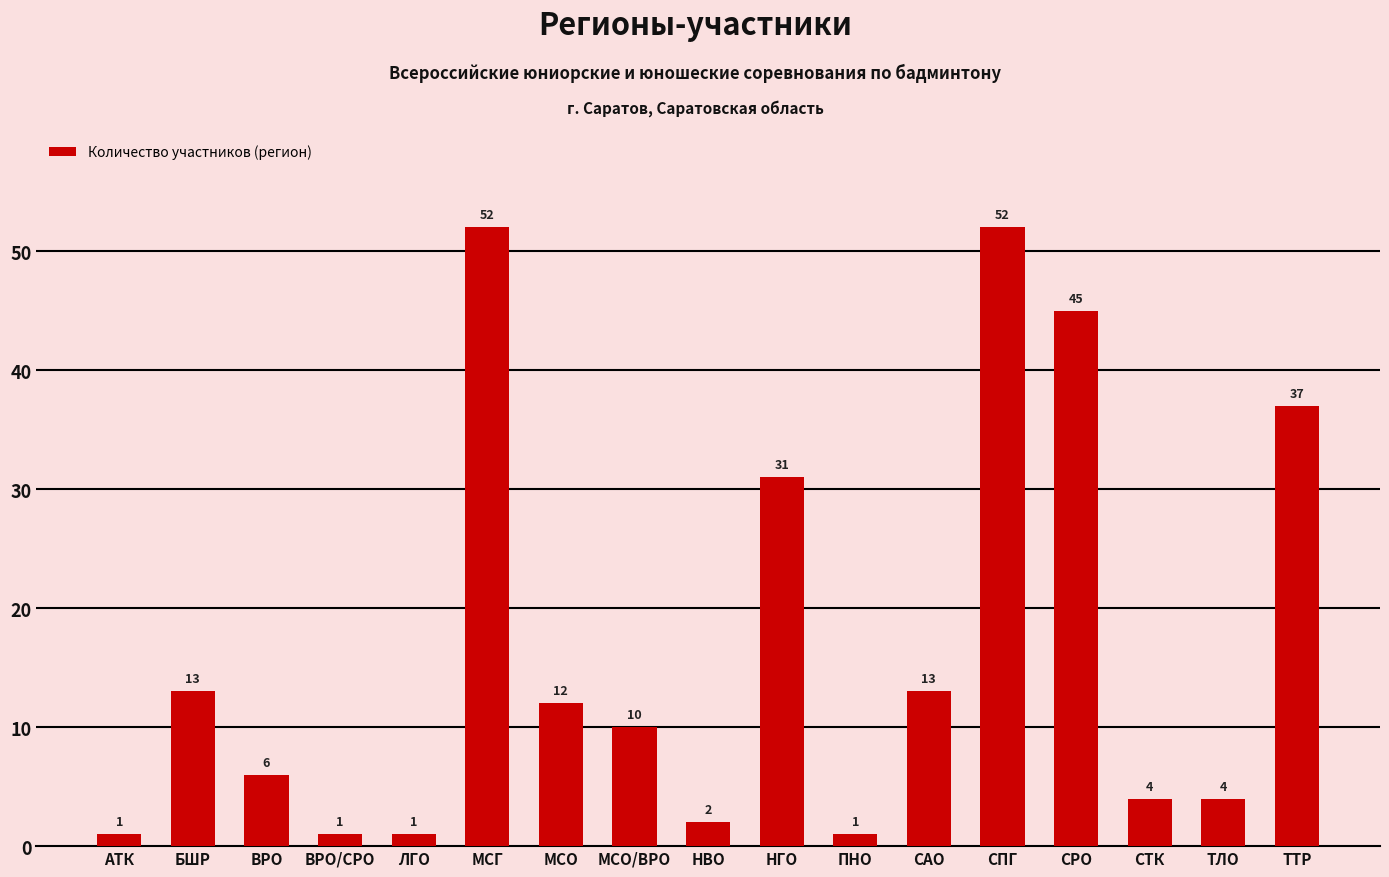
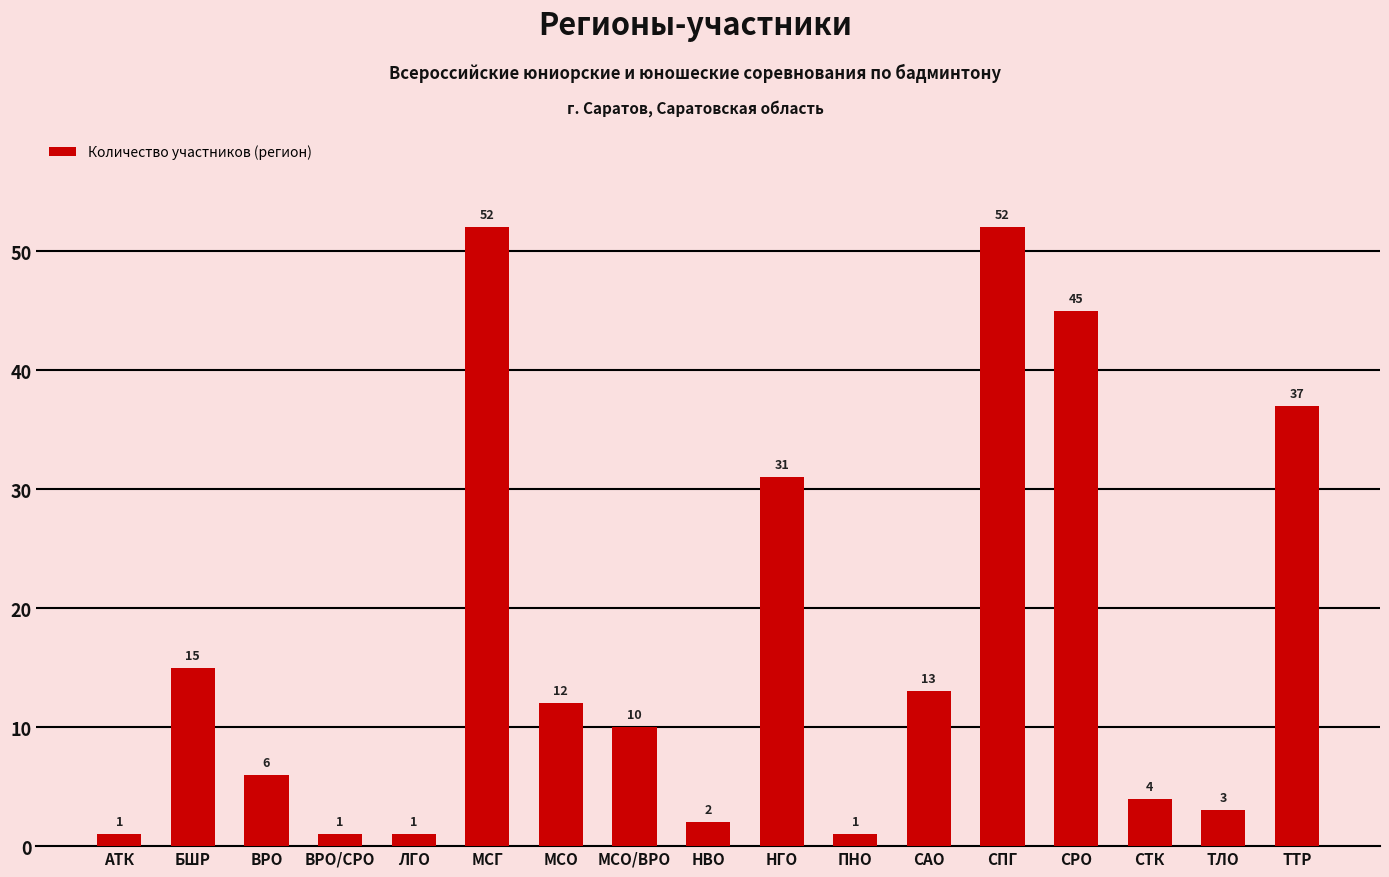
БШР: 13 -> 15
ТЛО: 4 -> 3
